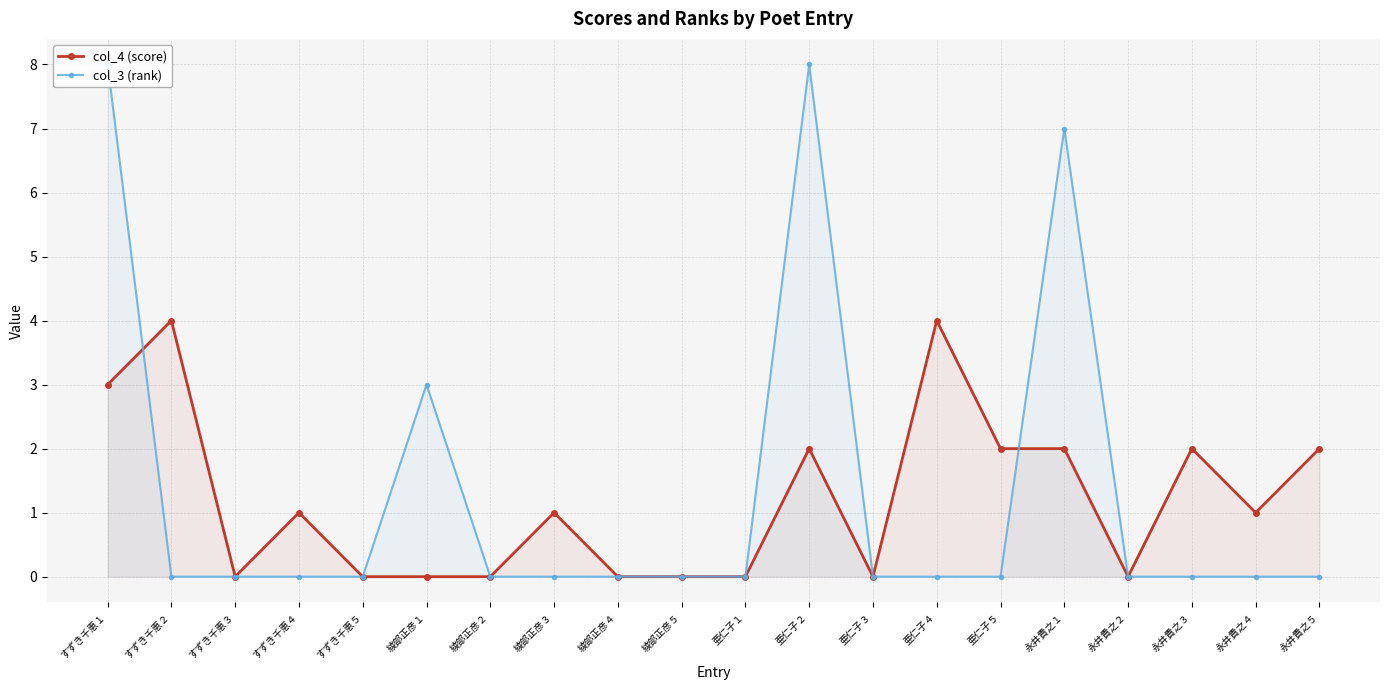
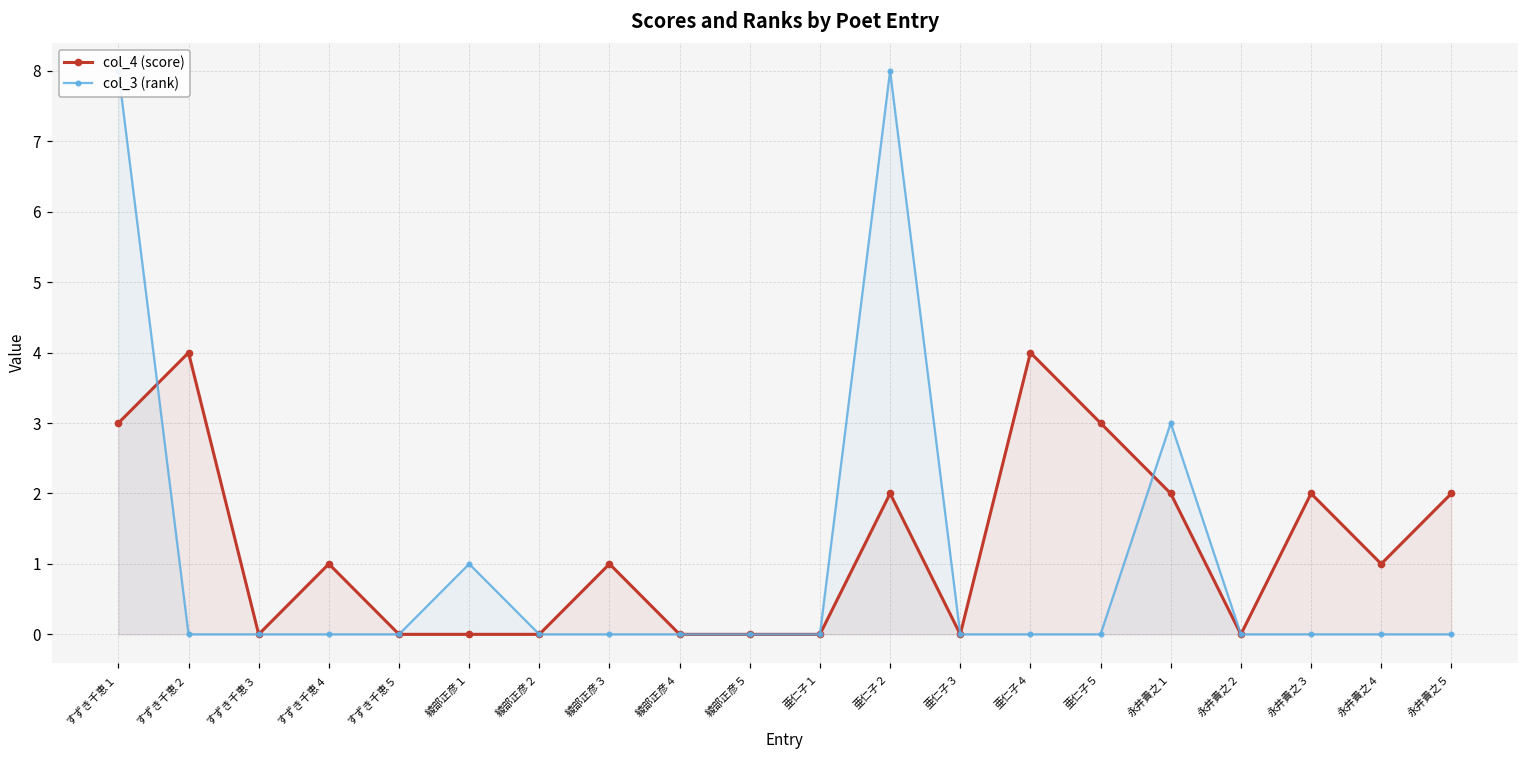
col_3 (rank), 綾部正彦１: 3 -> 1
col_4 (score), 亜仁子５: 2 -> 3
col_3 (rank), 永井貴之１: 7 -> 3
